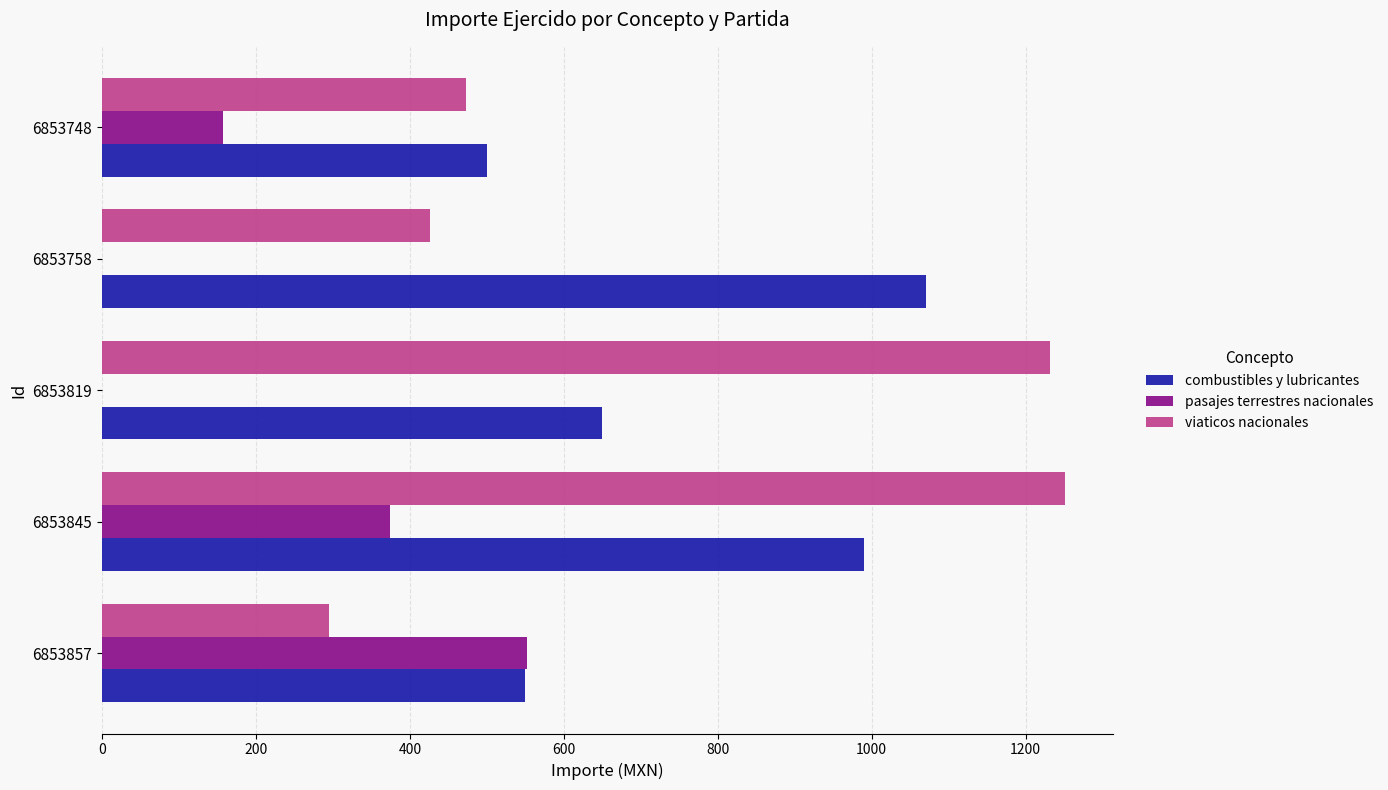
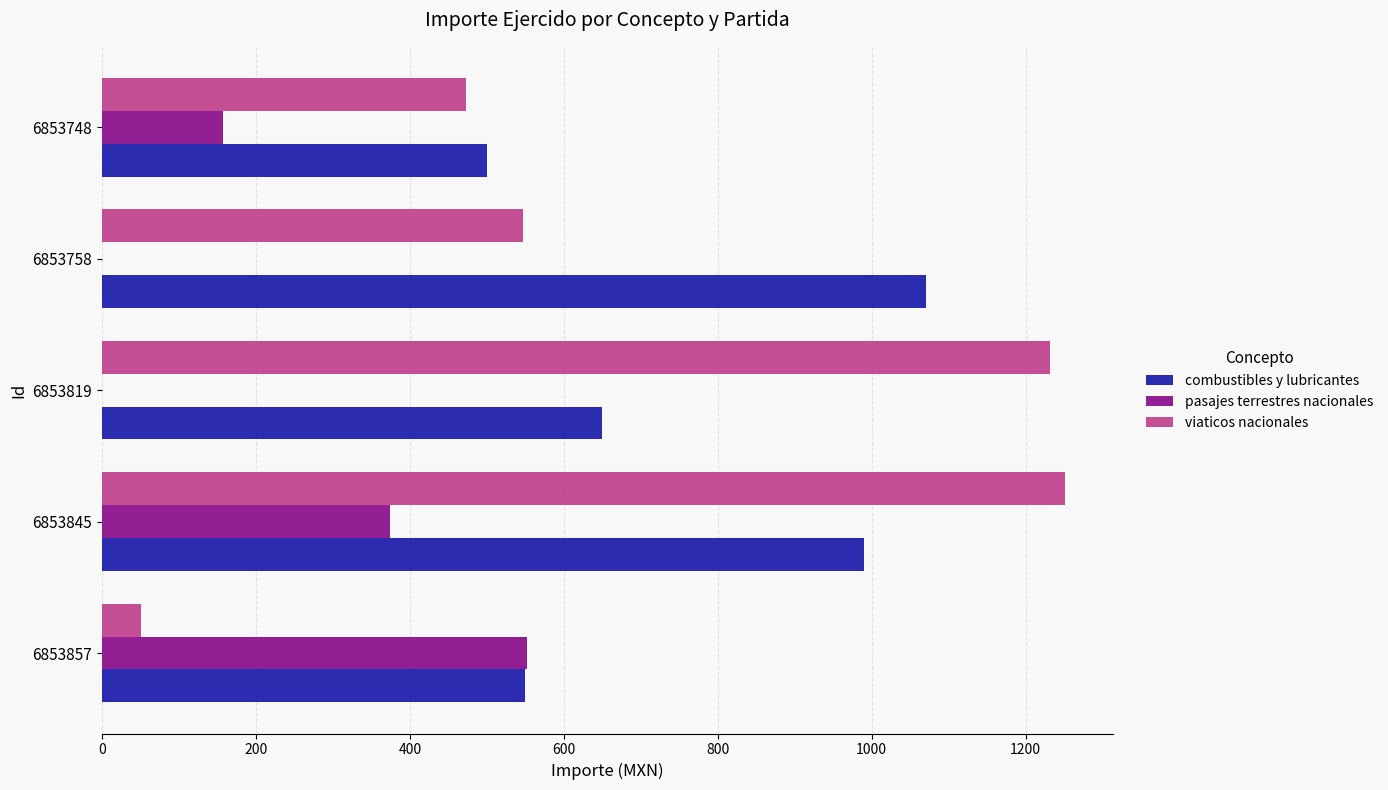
viaticos nacionales, 6853758: 430 -> 550
viaticos nacionales, 6853857: 300 -> 50
